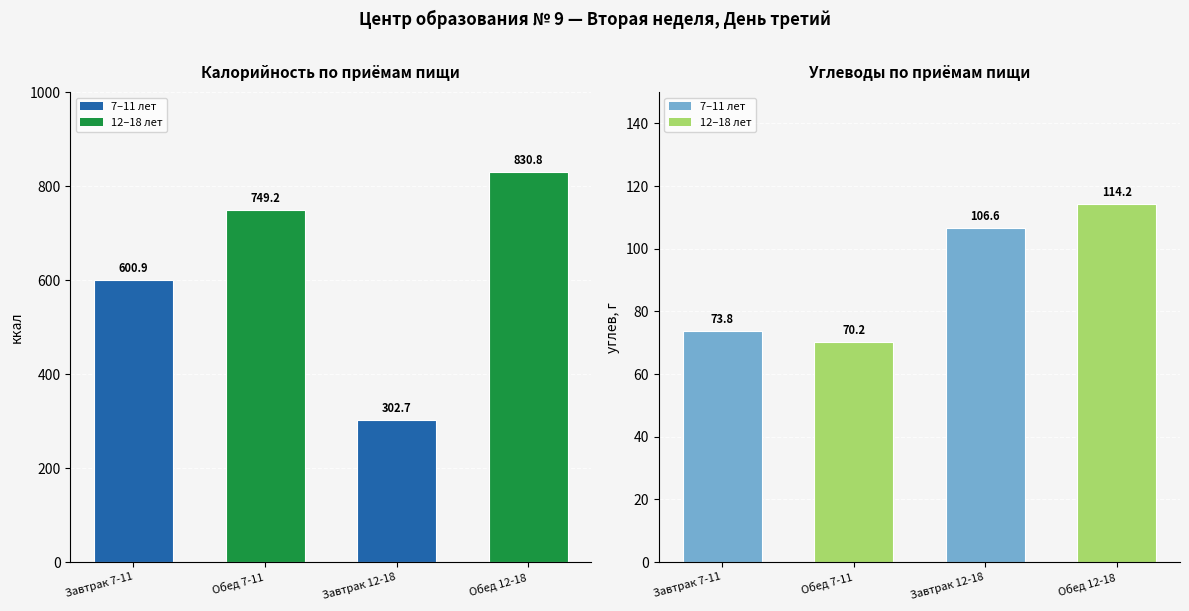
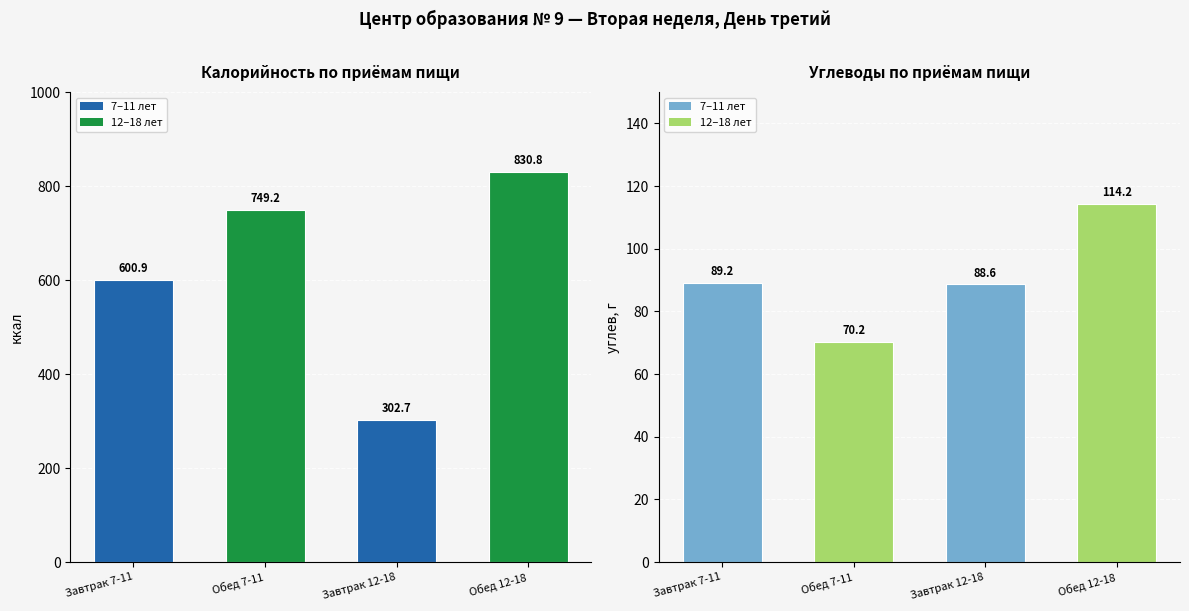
Углеводы по приёмам пищи, Завтрак 7-11: 73.8 -> 89.2
Углеводы по приёмам пищи, Завтрак 12-18: 106.6 -> 88.6
